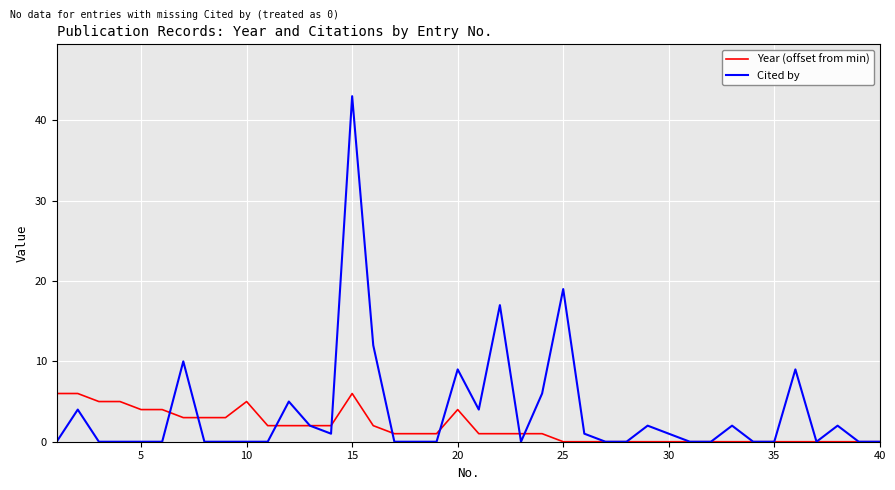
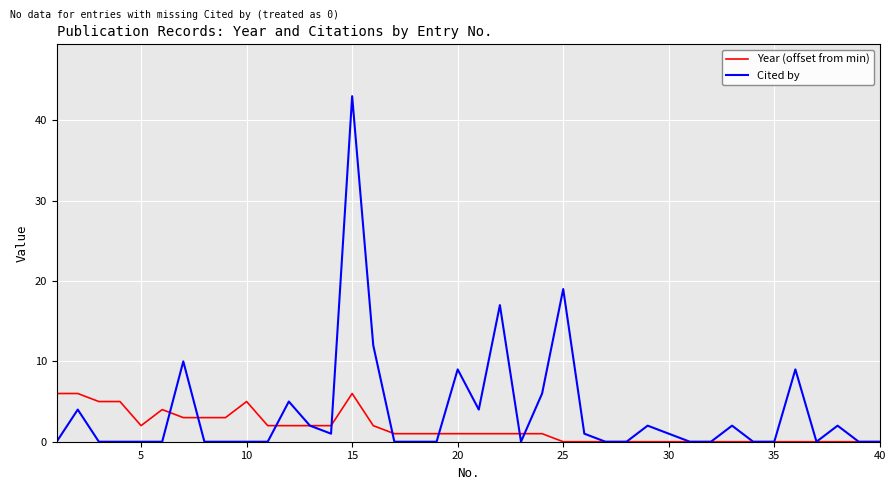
Year (offset from min), 5: 4 -> 2
Year (offset from min), 20: 4 -> 1
